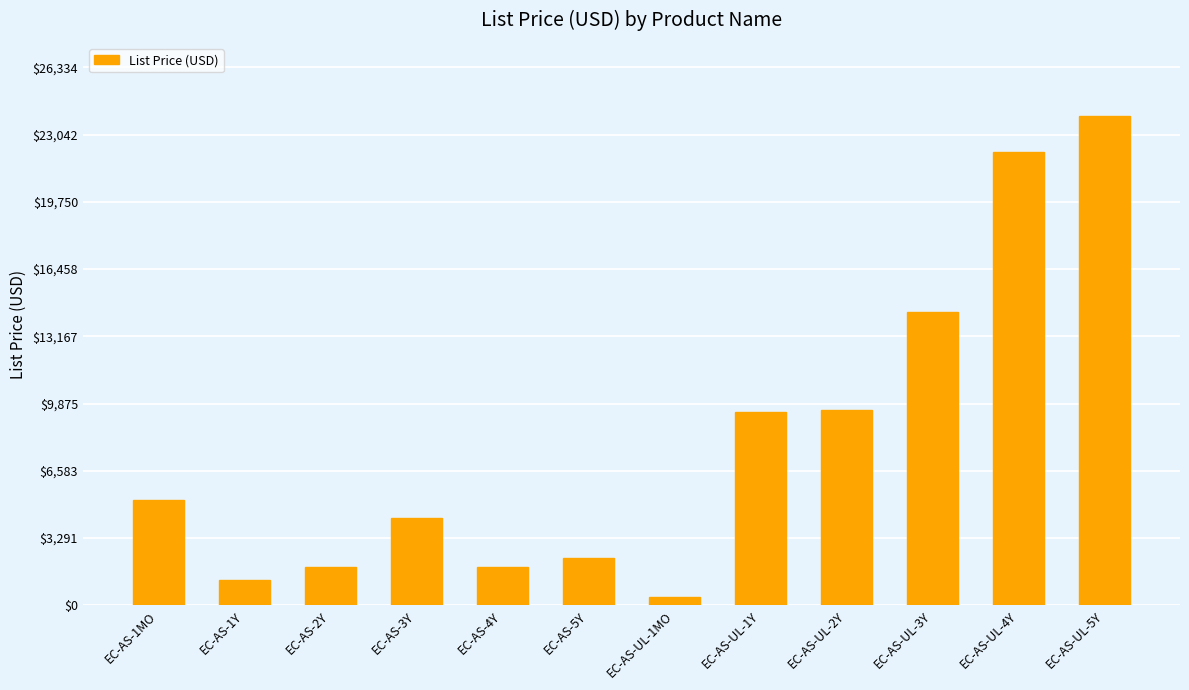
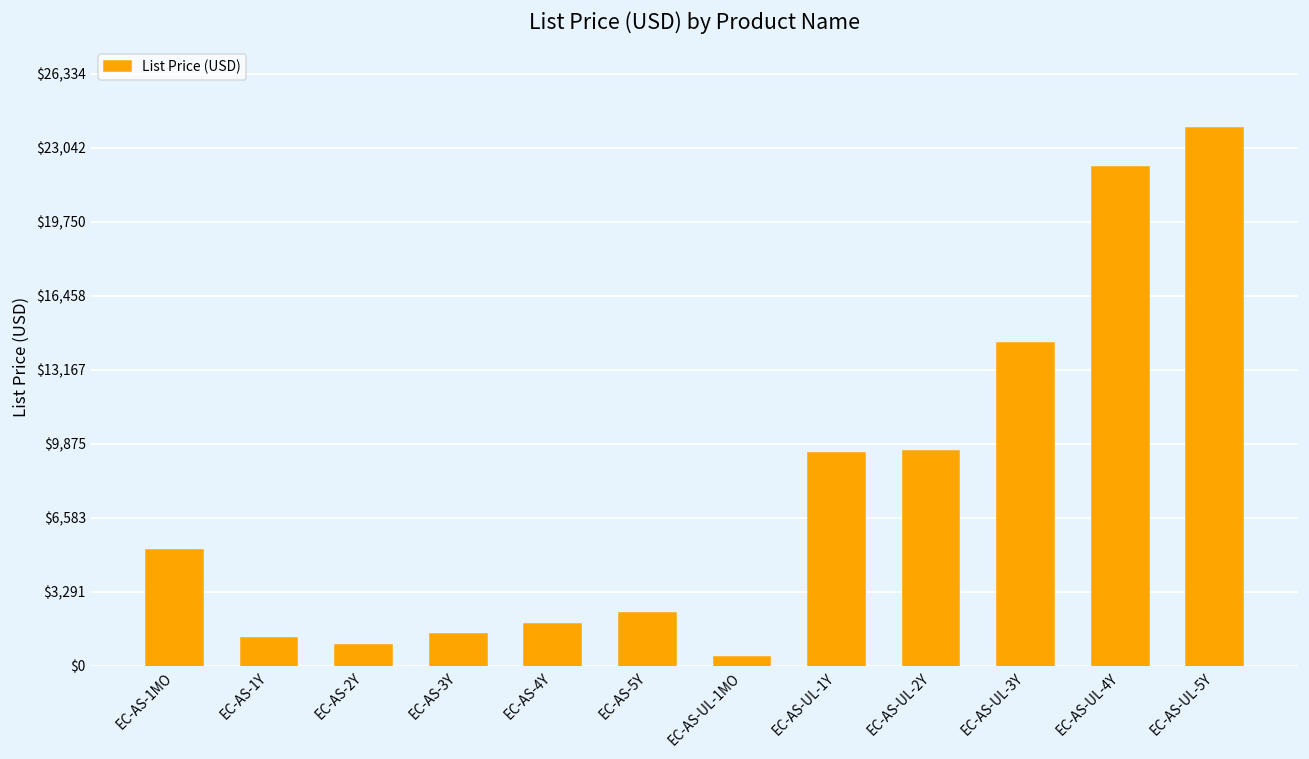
EC-AS-2Y: $1,900 -> $900
EC-AS-3Y: $4,300 -> $1,400
